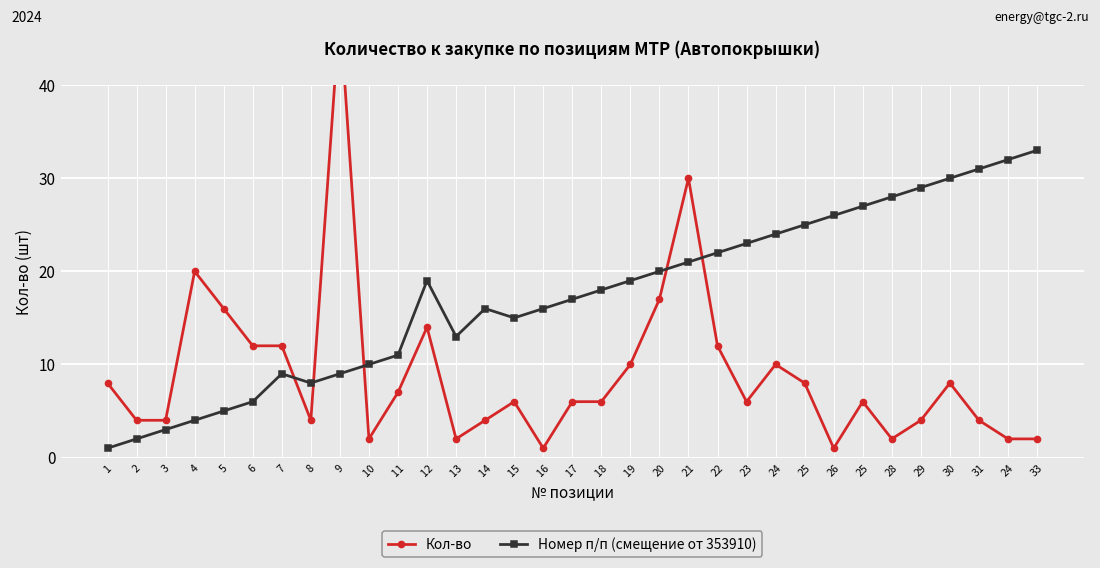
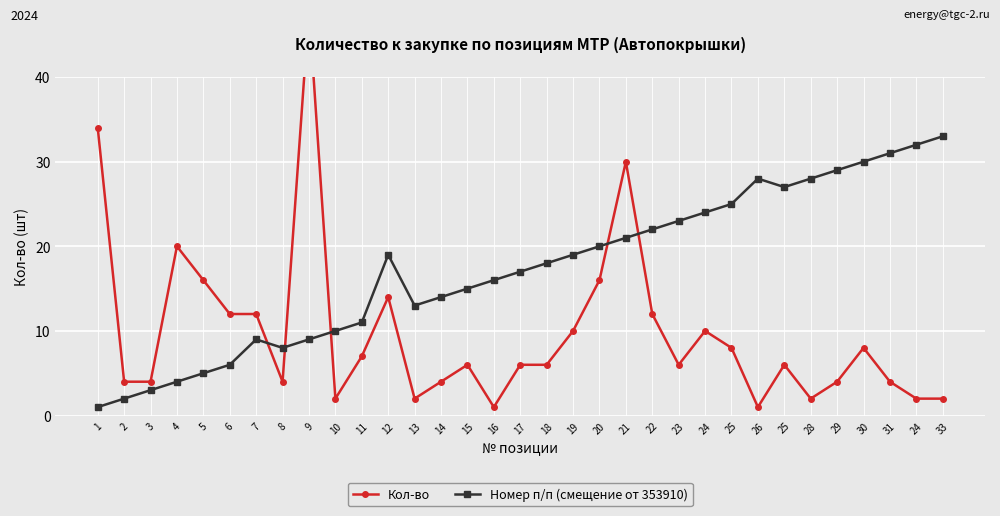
Кол-во, 1: 8 -> 34
Номер п/п (смещение от 353910), 14: 16 -> 14
Кол-во, 20: 17 -> 16
Номер п/п (смещение от 353910), 26: 26 -> 28
